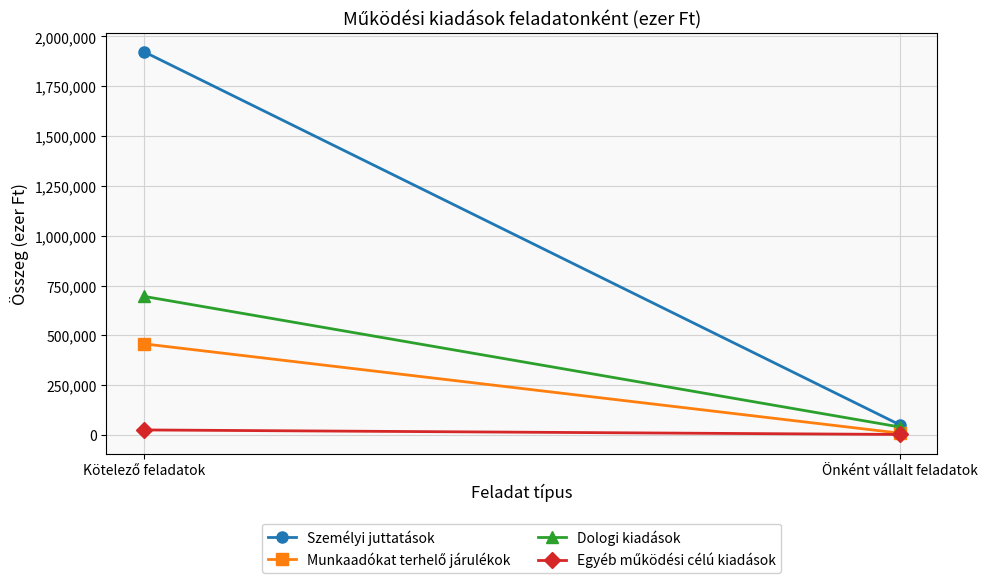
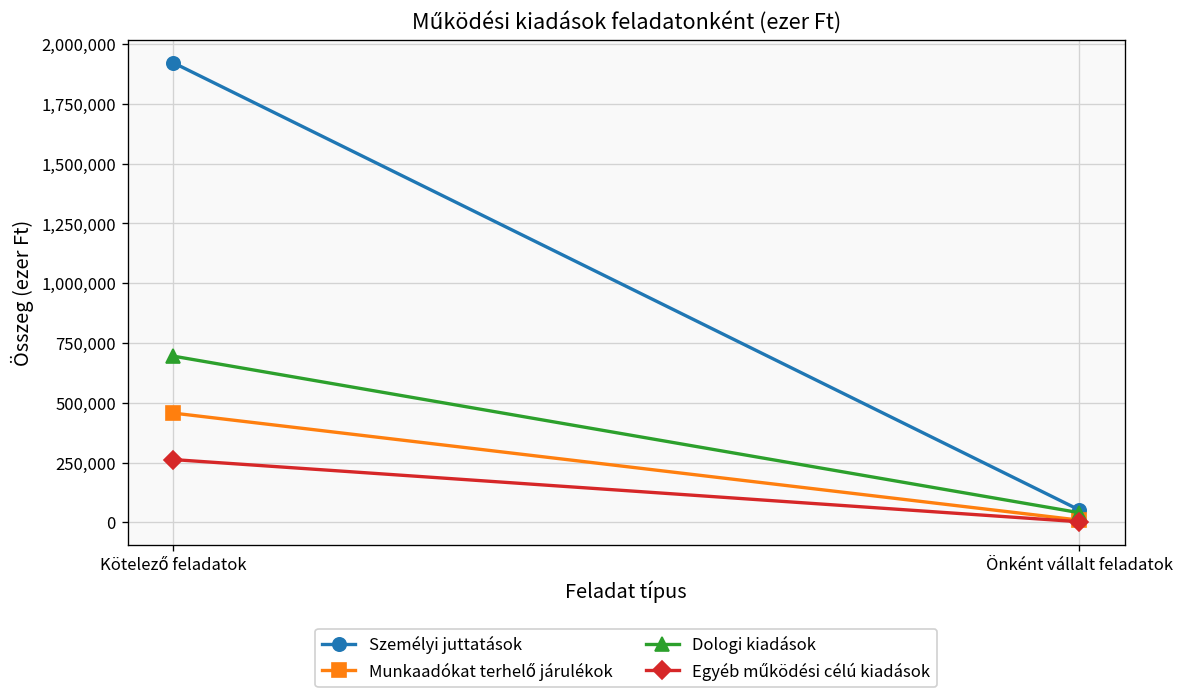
Egyéb működési célú kiadások, Kötelező feladatok: 30,000 -> 260,000
